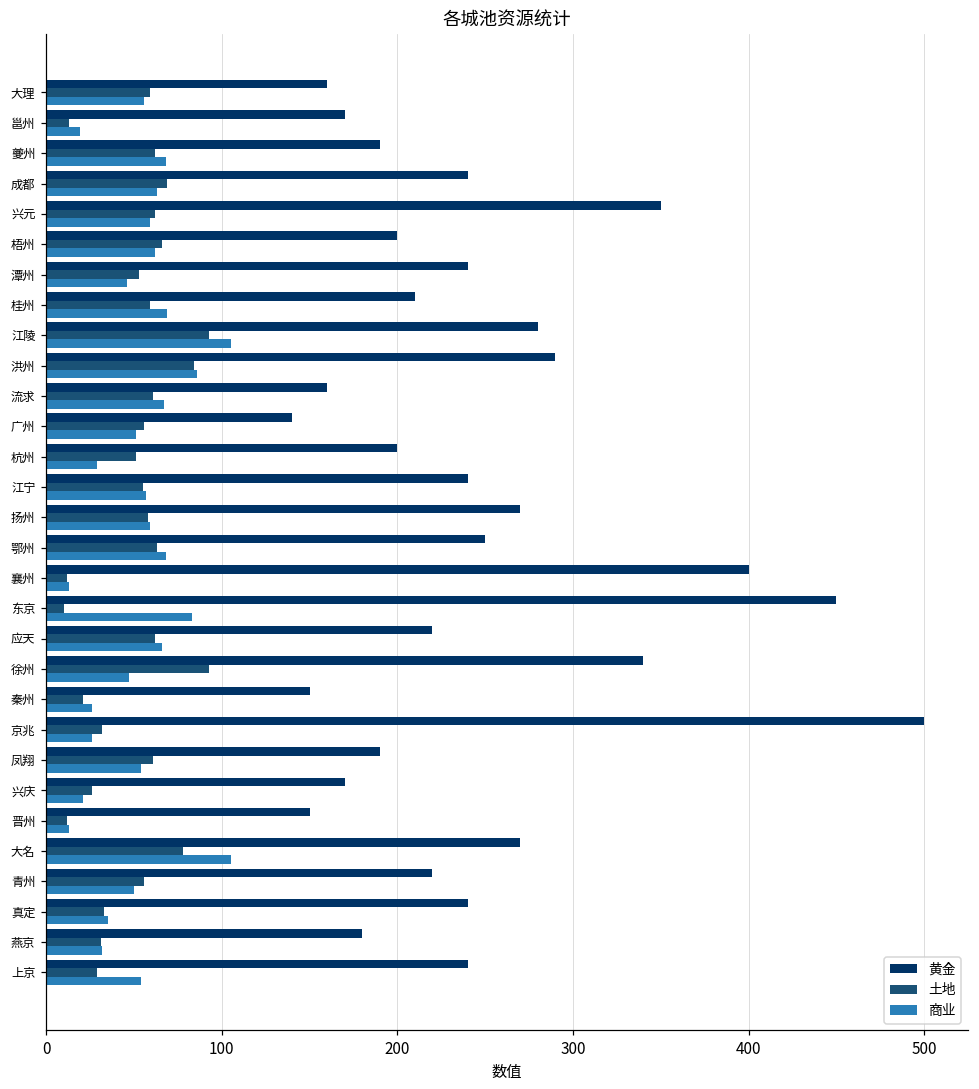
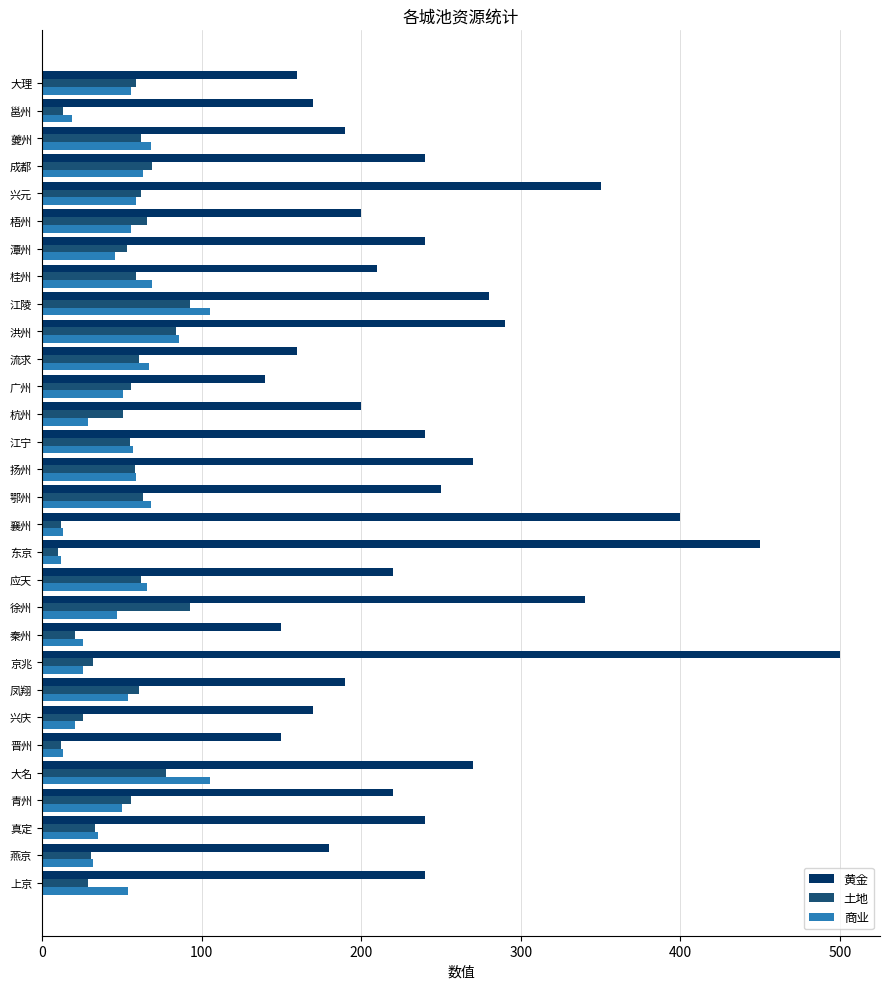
商业, 梧州: 62 -> 56
商业, 东京: 83 -> 12
